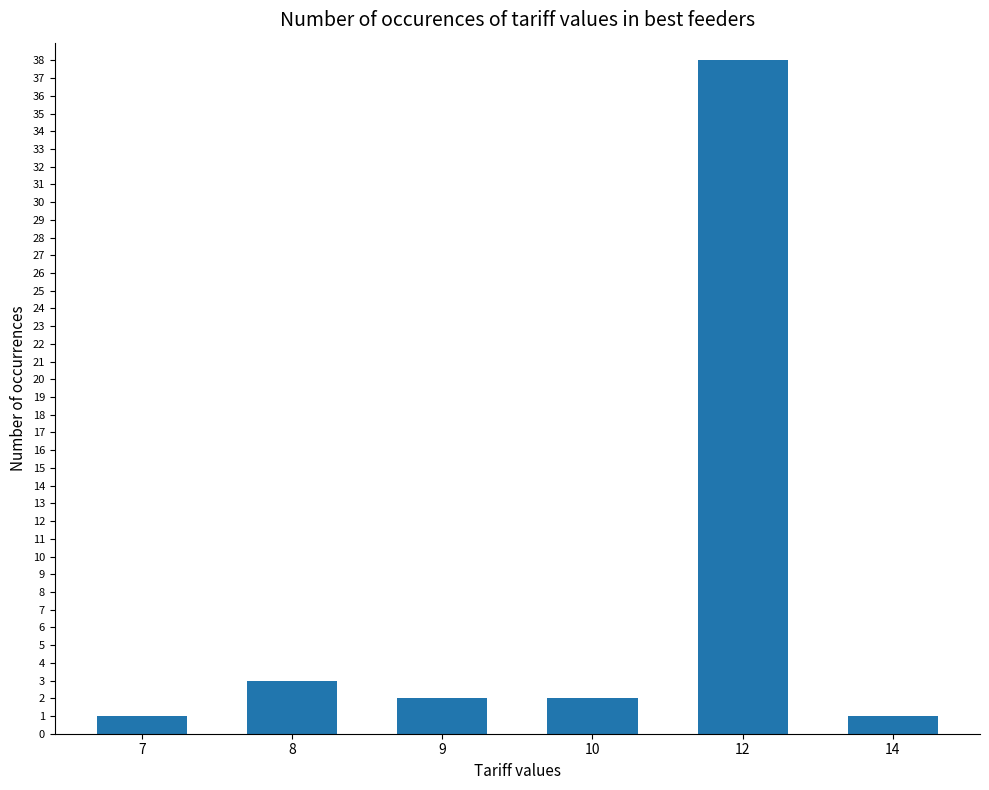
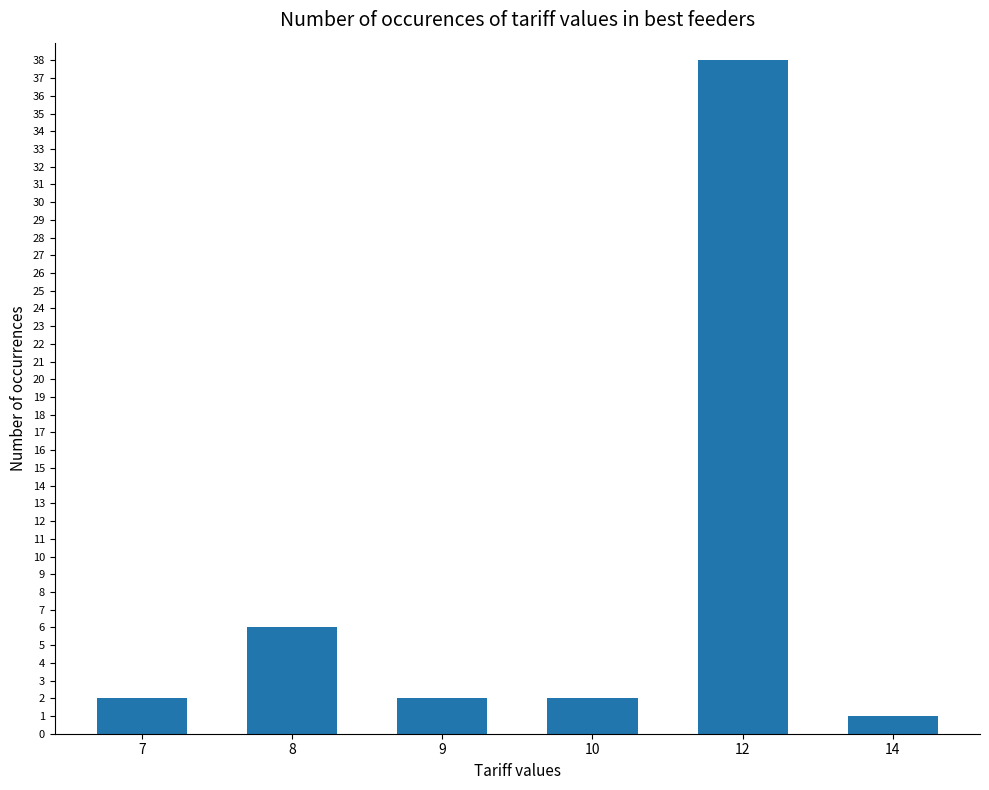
7: 1 -> 2
8: 3 -> 6
